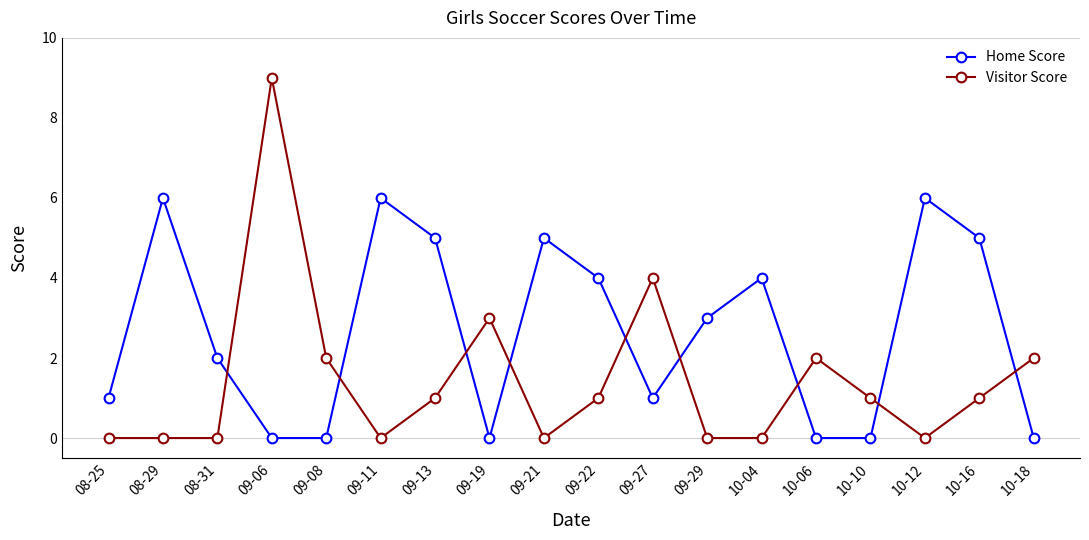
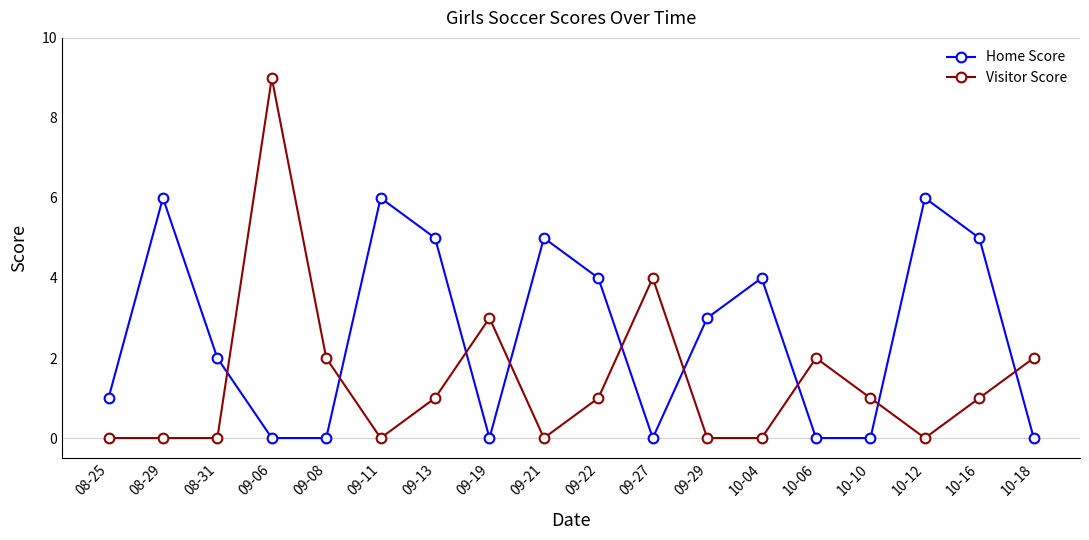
Home Score, 09-27: 1 -> 0
